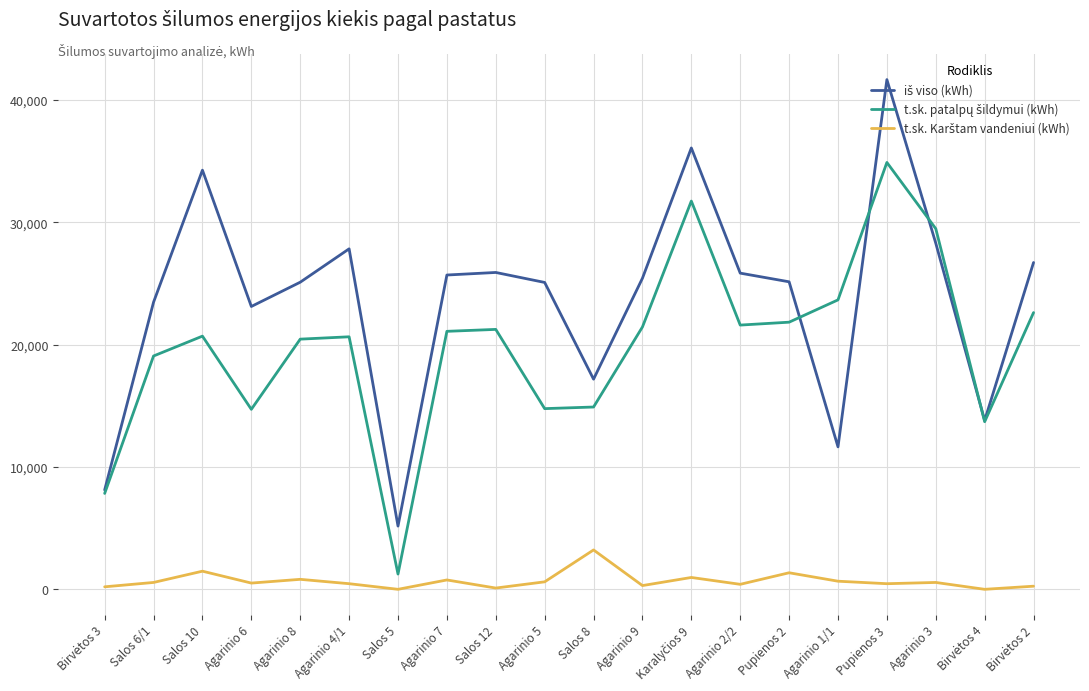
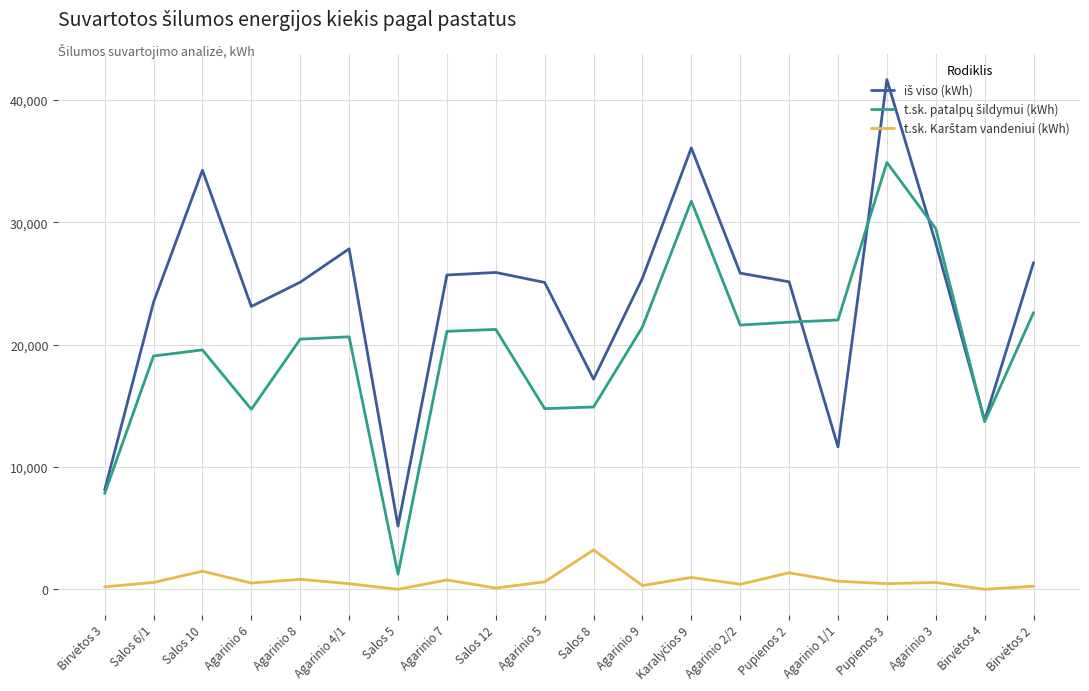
t.sk. patalpų šildymui (kWh), Salos 10: 20,700 -> 19,600
t.sk. patalpų šildymui (kWh), Agarinio 1/1: 23,700 -> 22,000
